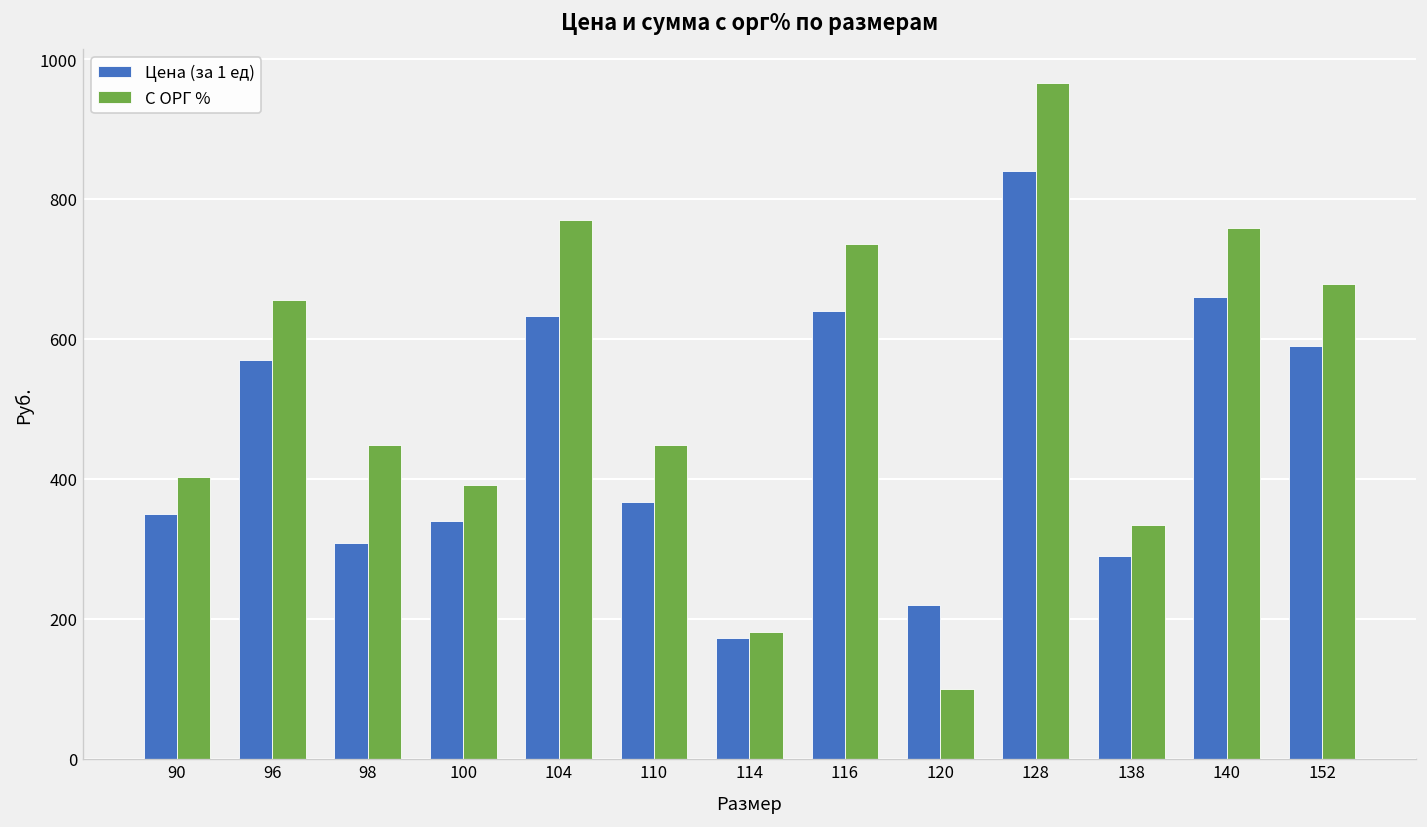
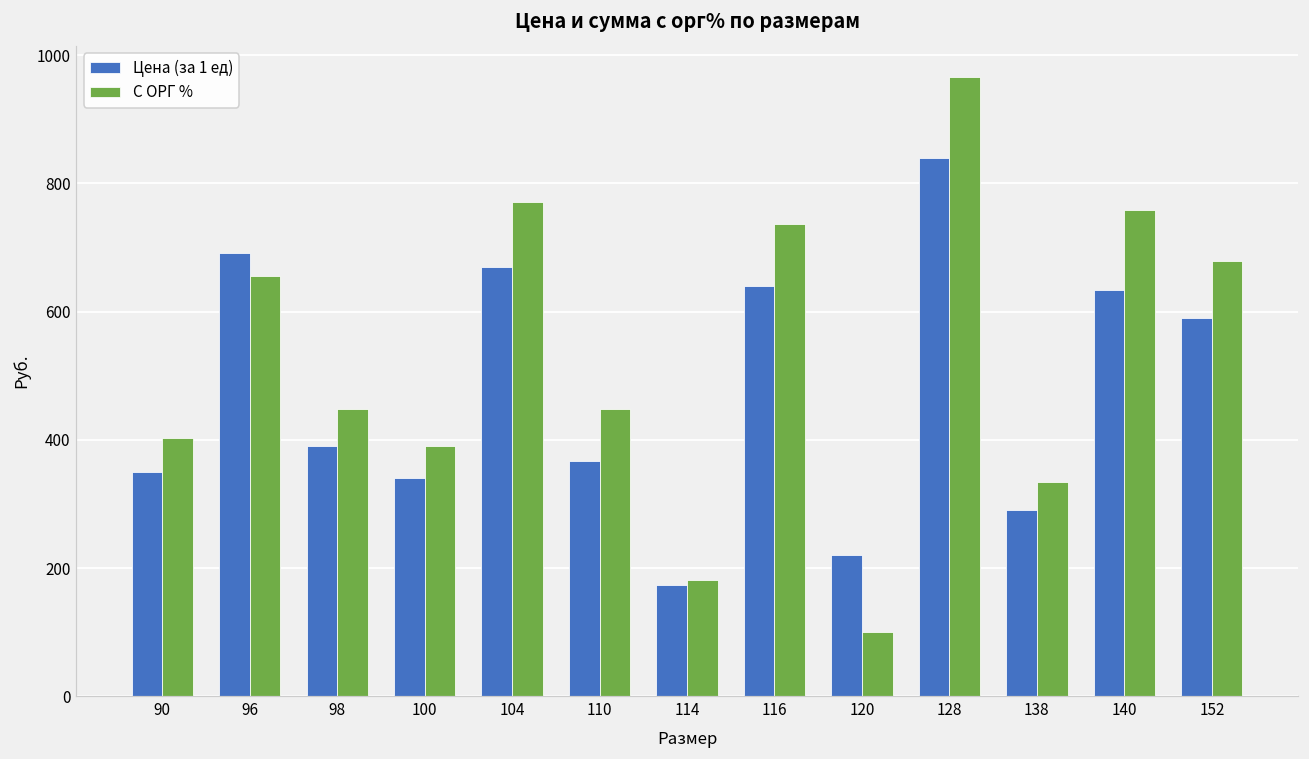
Цена (за 1 ед), 96: 570 -> 690
Цена (за 1 ед), 98: 310 -> 390
Цена (за 1 ед), 104: 630 -> 670
Цена (за 1 ед), 140: 660 -> 630
